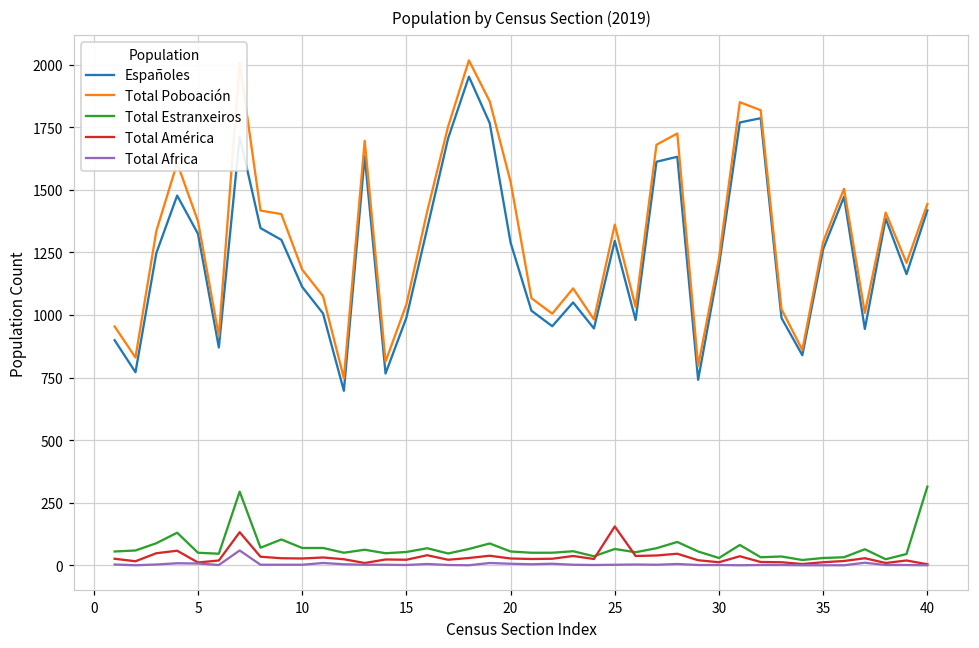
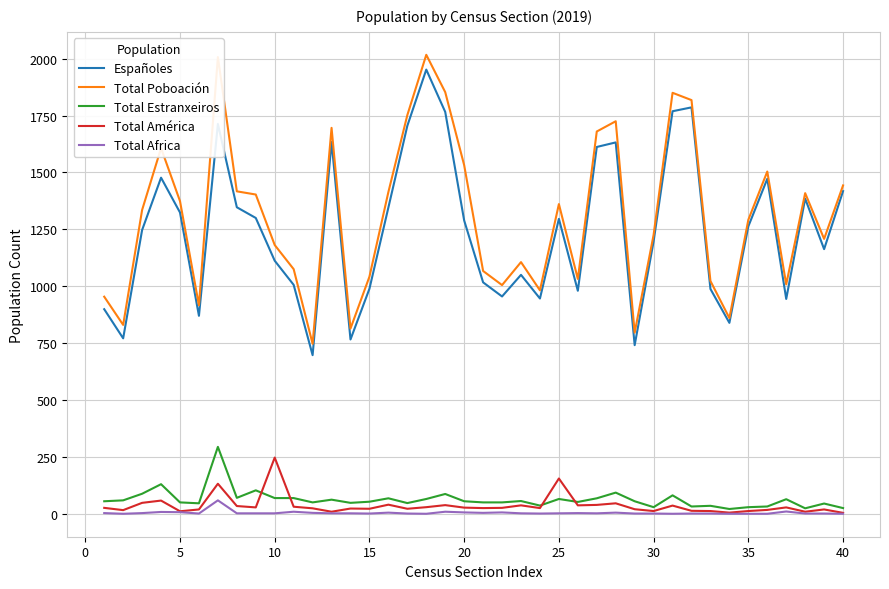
Total América, 10: 30 -> 250
Total Estranxeiros, 40: 310 -> 30
